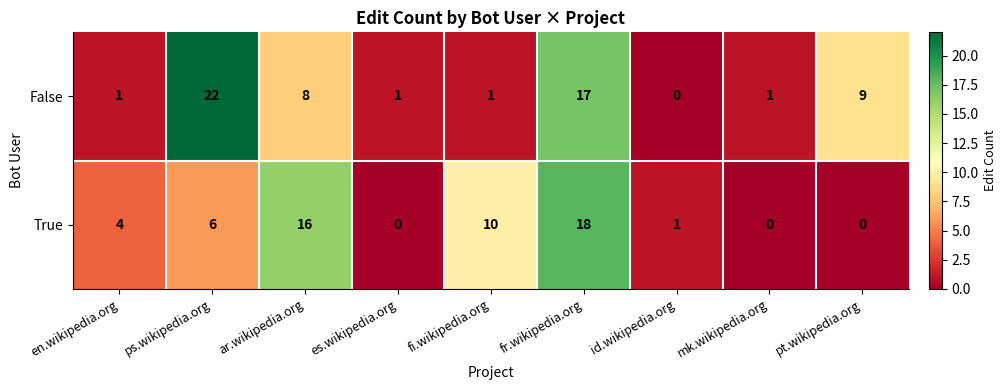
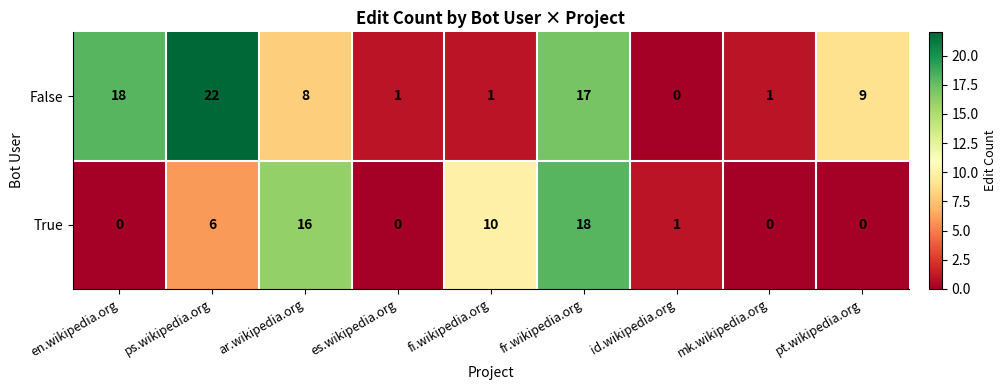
False, en.wikipedia.org: 1 -> 18
True, en.wikipedia.org: 4 -> 0
